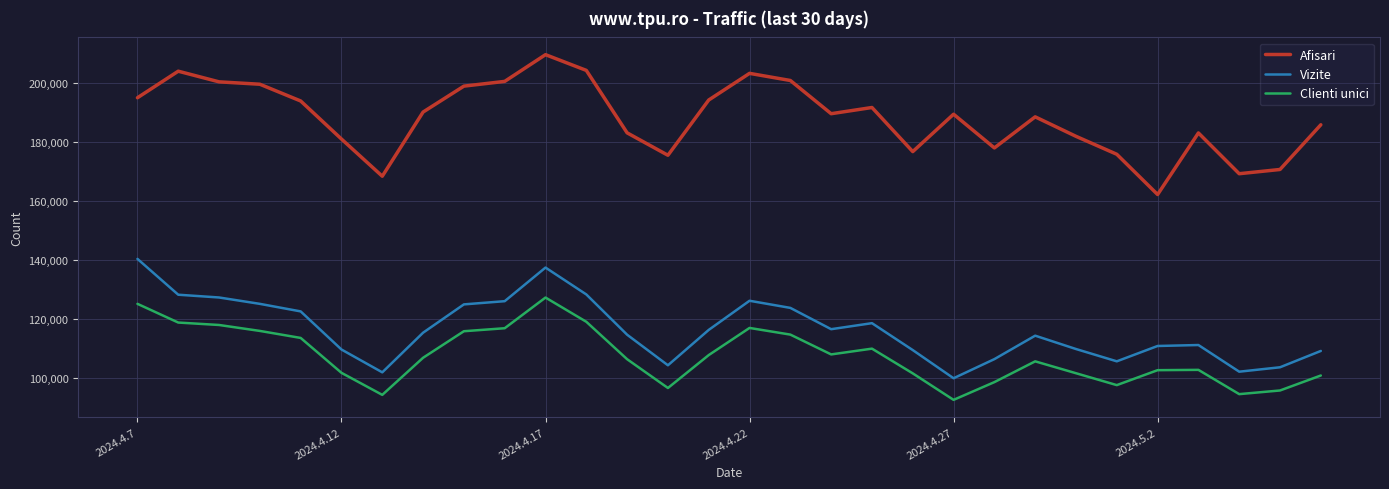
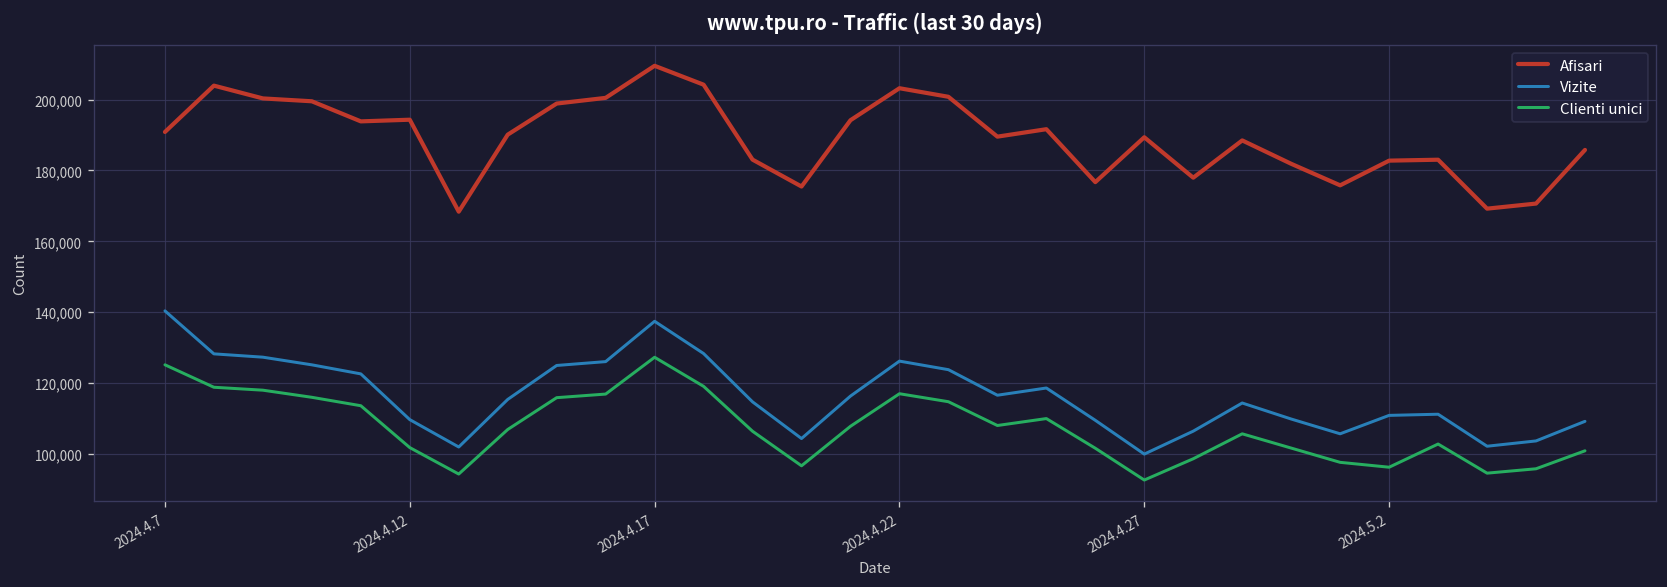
Afisari, 2024.4.7: 195,000 -> 191,000
Afisari, 2024.4.12: 181,000 -> 194,000
Afisari, 2024.5.2: 162,000 -> 183,000
Clienti unici, 2024.5.2: 103,000 -> 96,000
